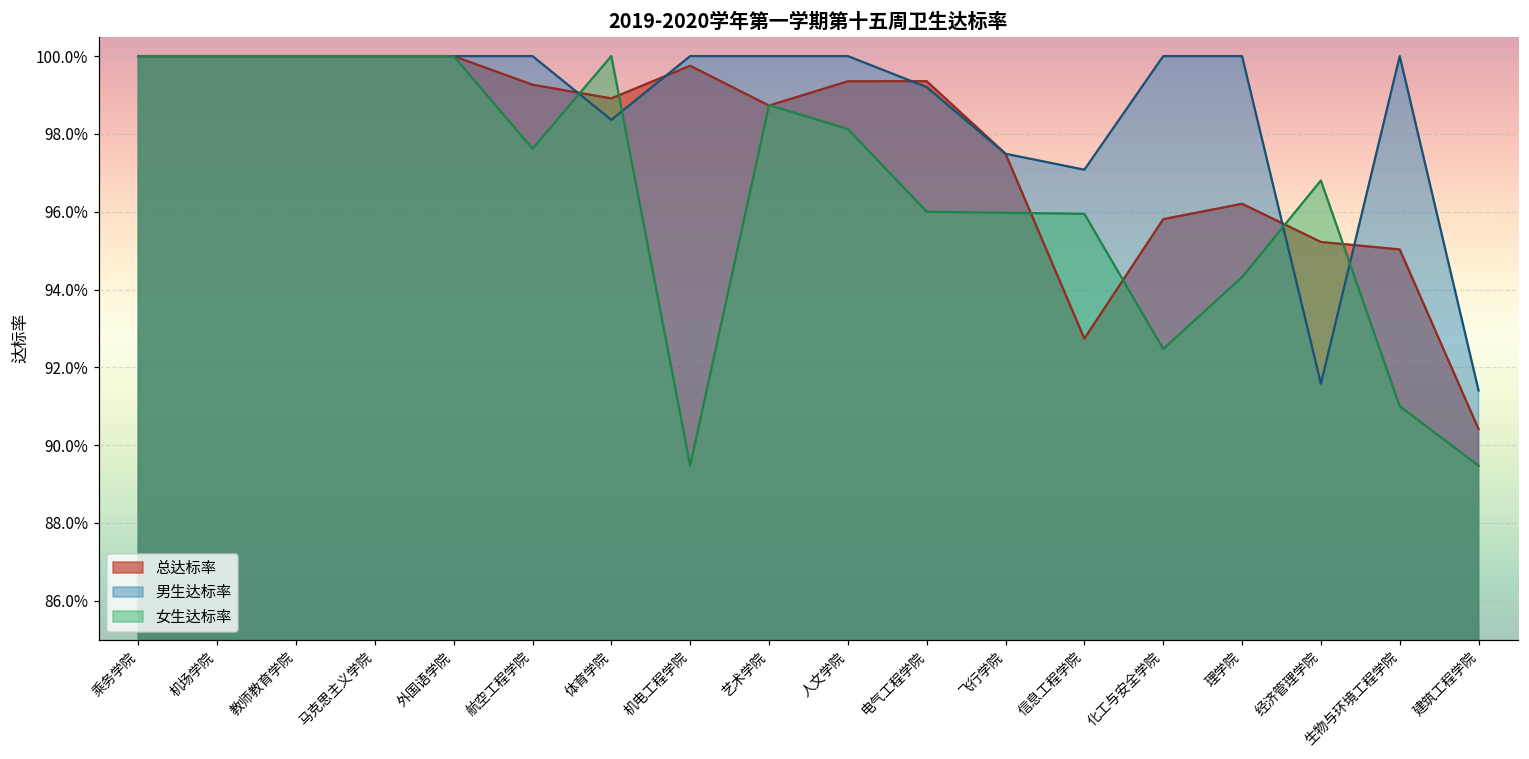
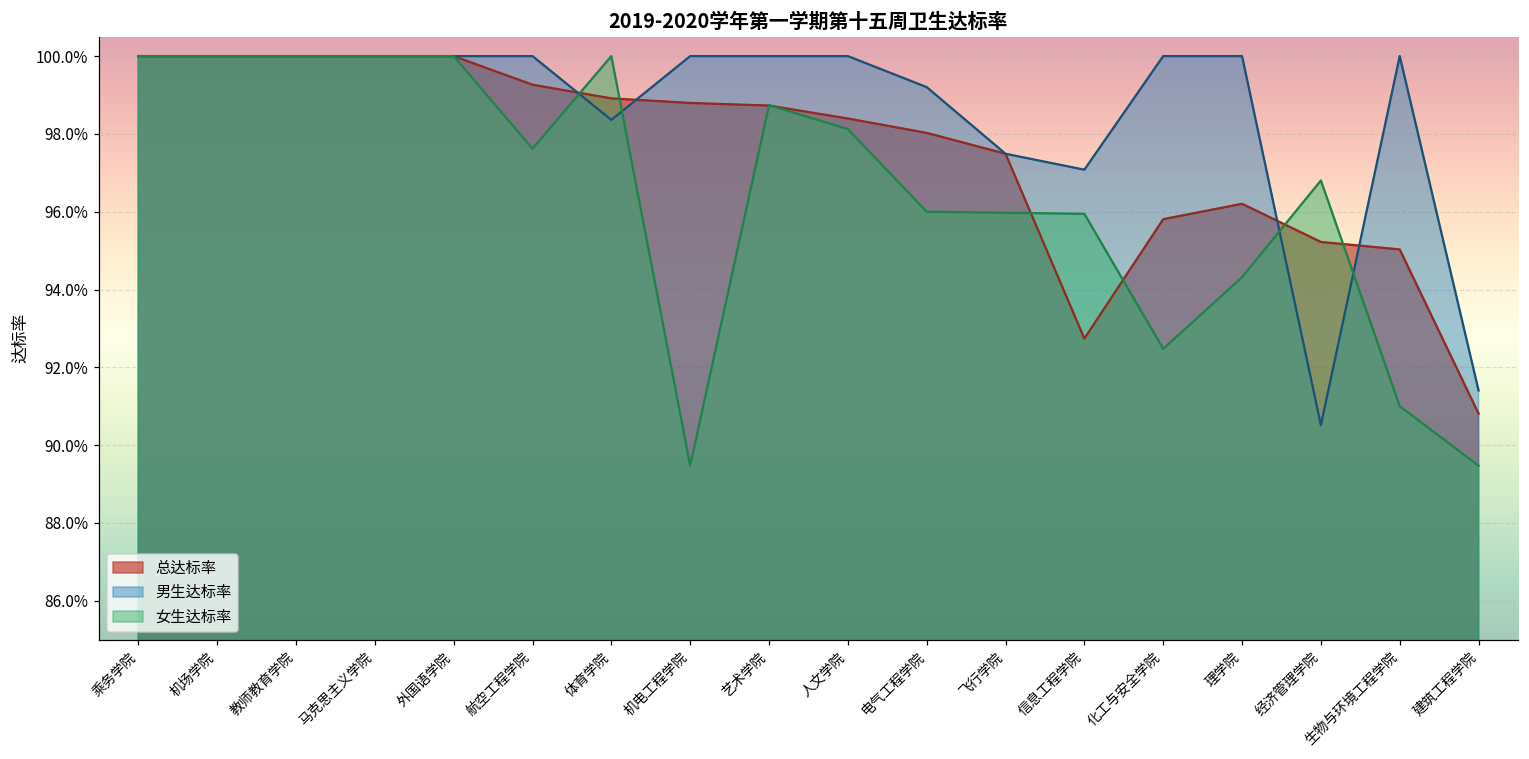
总达标率, 机电工程学院: 99.8% -> 98.8%
总达标率, 人文学院: 99.4% -> 98.4%
总达标率, 电气工程学院: 99.4% -> 98.0%
男生达标率, 经济管理学院: 91.6% -> 90.5%
总达标率, 建筑工程学院: 90.4% -> 90.8%
